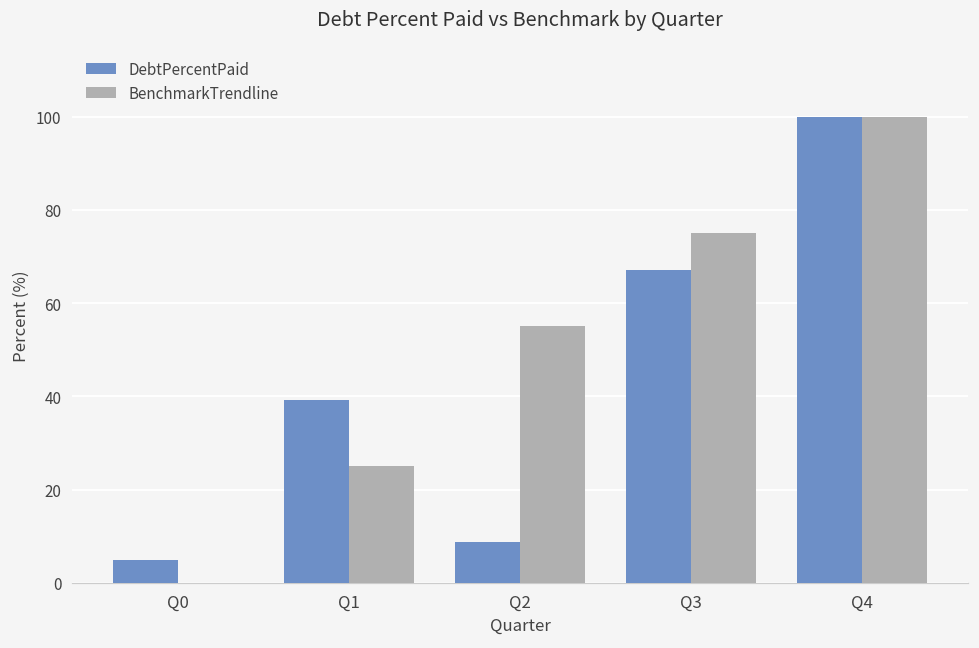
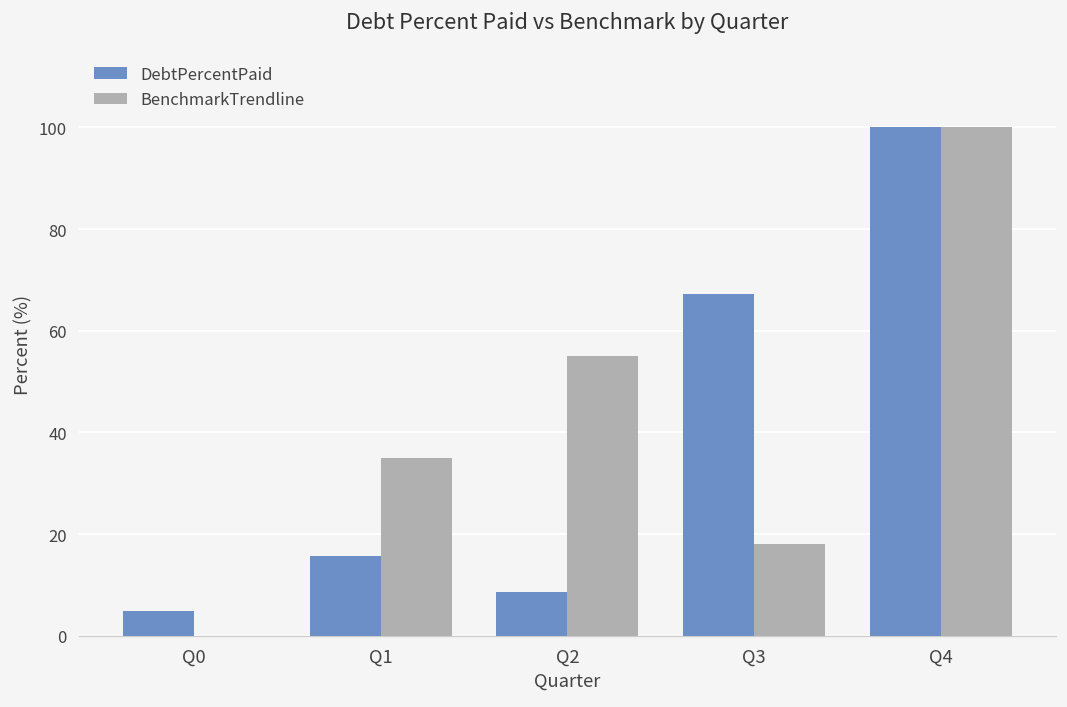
DebtPercentPaid, Q1: 39 -> 16
BenchmarkTrendline, Q1: 25 -> 35
BenchmarkTrendline, Q3: 75 -> 18
